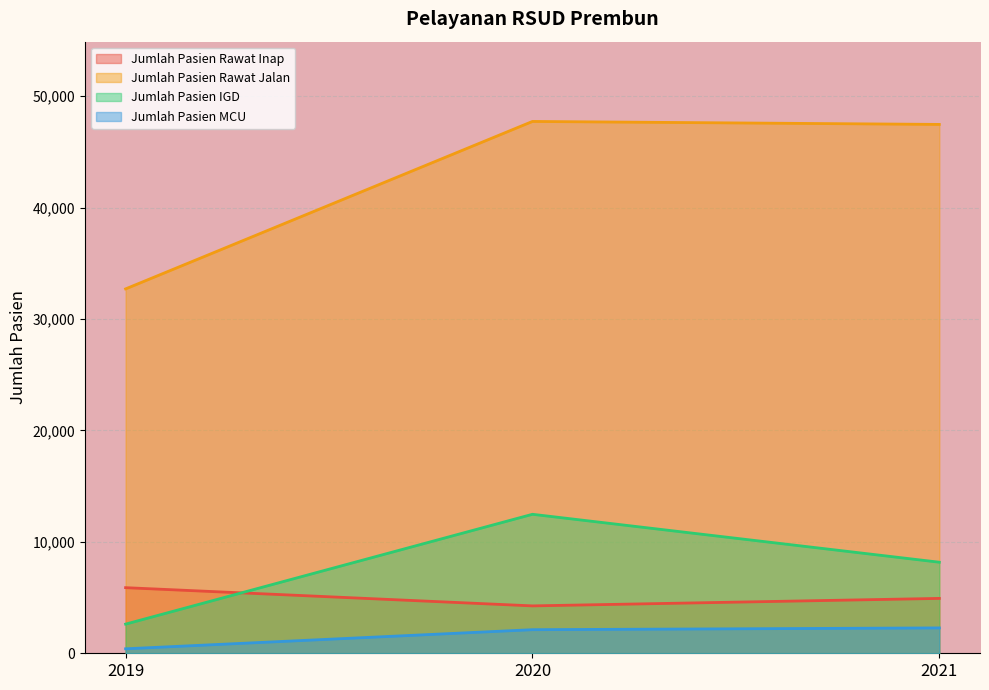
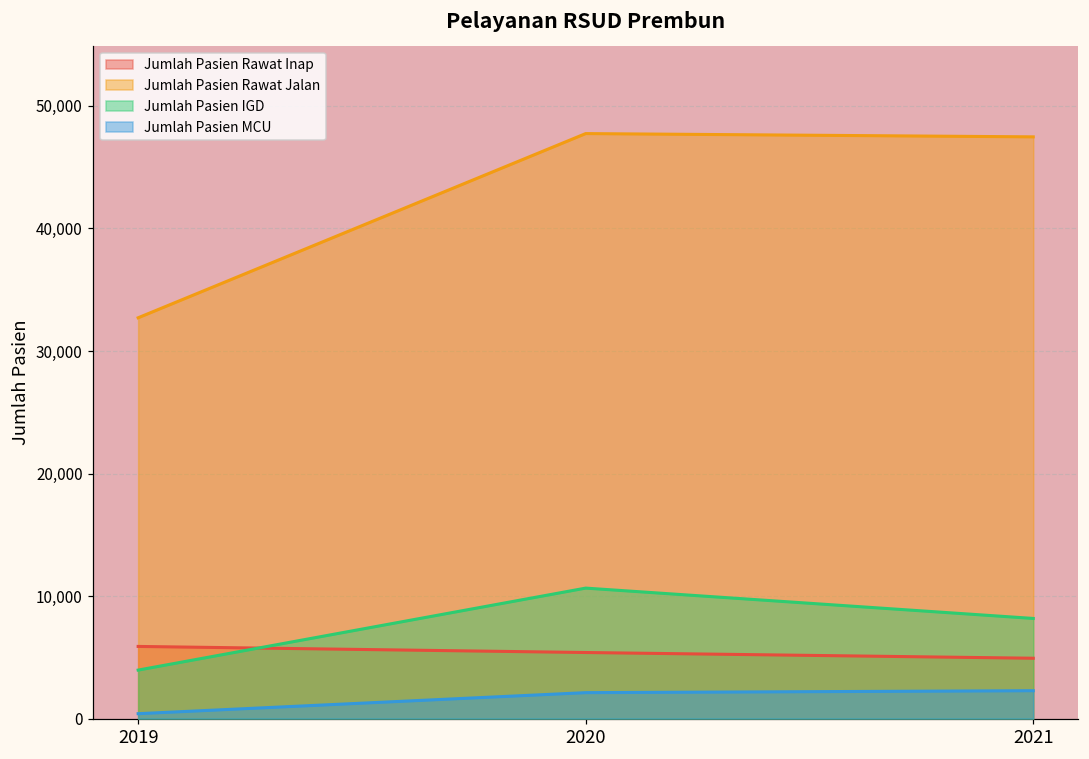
Jumlah Pasien IGD, 2019: 2,600 -> 4,000
Jumlah Pasien Rawat Inap, 2020: 4,300 -> 5,400
Jumlah Pasien IGD, 2020: 12,500 -> 10,600
